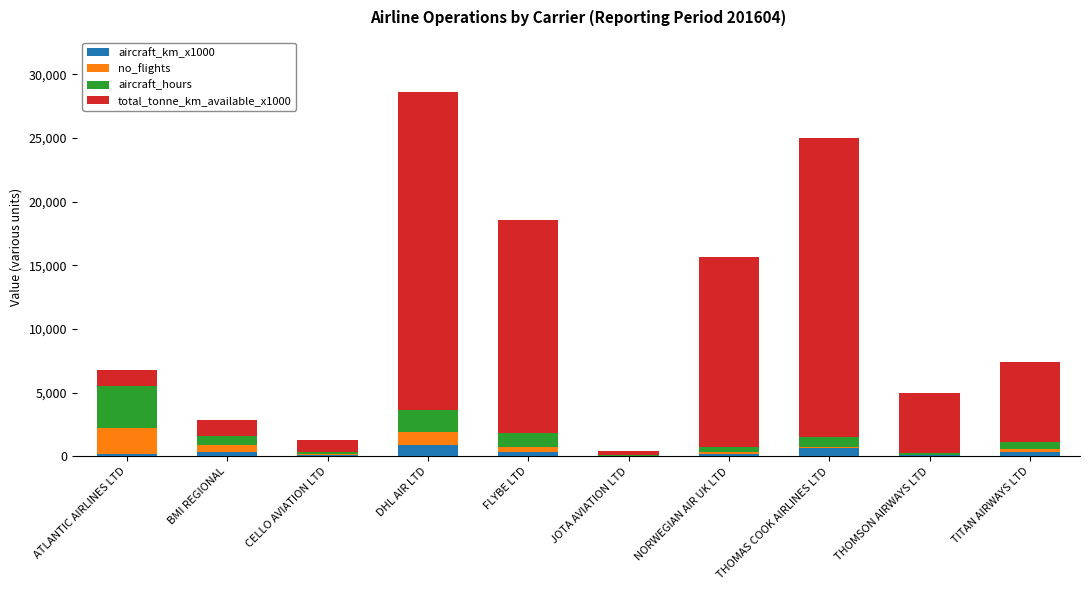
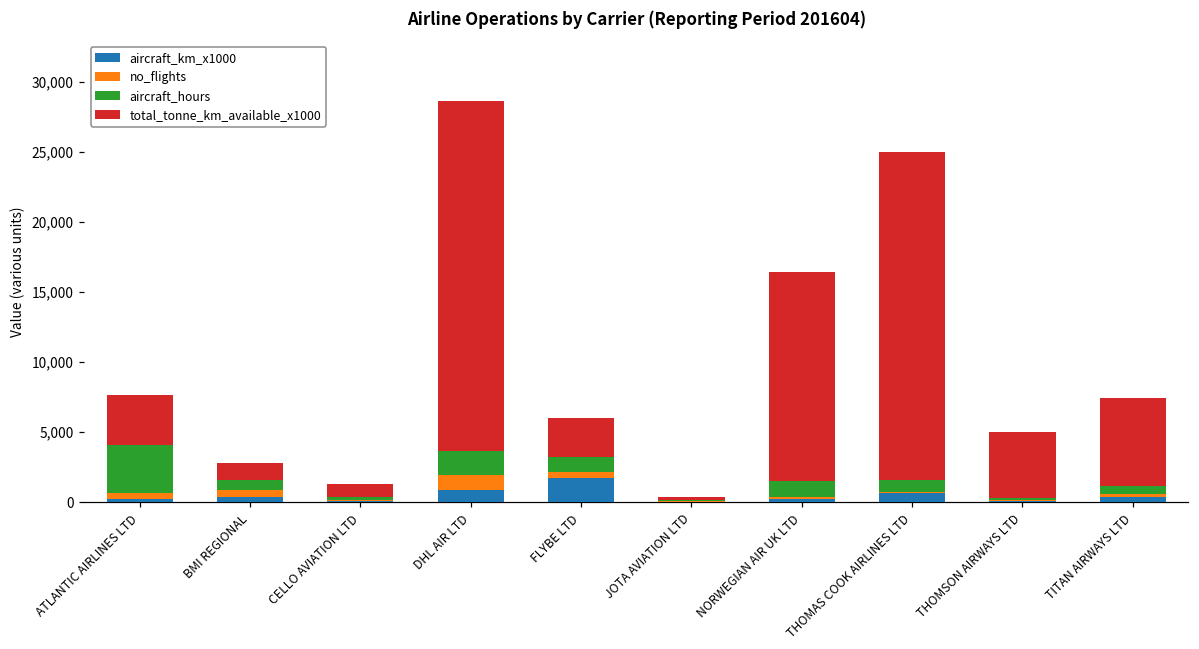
no_flights, ATLANTIC AIRLINES LTD: 2,000 -> 500
total_tonne_km_available_x1000, ATLANTIC AIRLINES LTD: 1,200 -> 3,600
aircraft_km_x1000, FLYBE LTD: 400 -> 1,700
total_tonne_km_available_x1000, FLYBE LTD: 16,700 -> 2,800
aircraft_hours, NORWEGIAN AIR UK LTD: 400 -> 1,100
